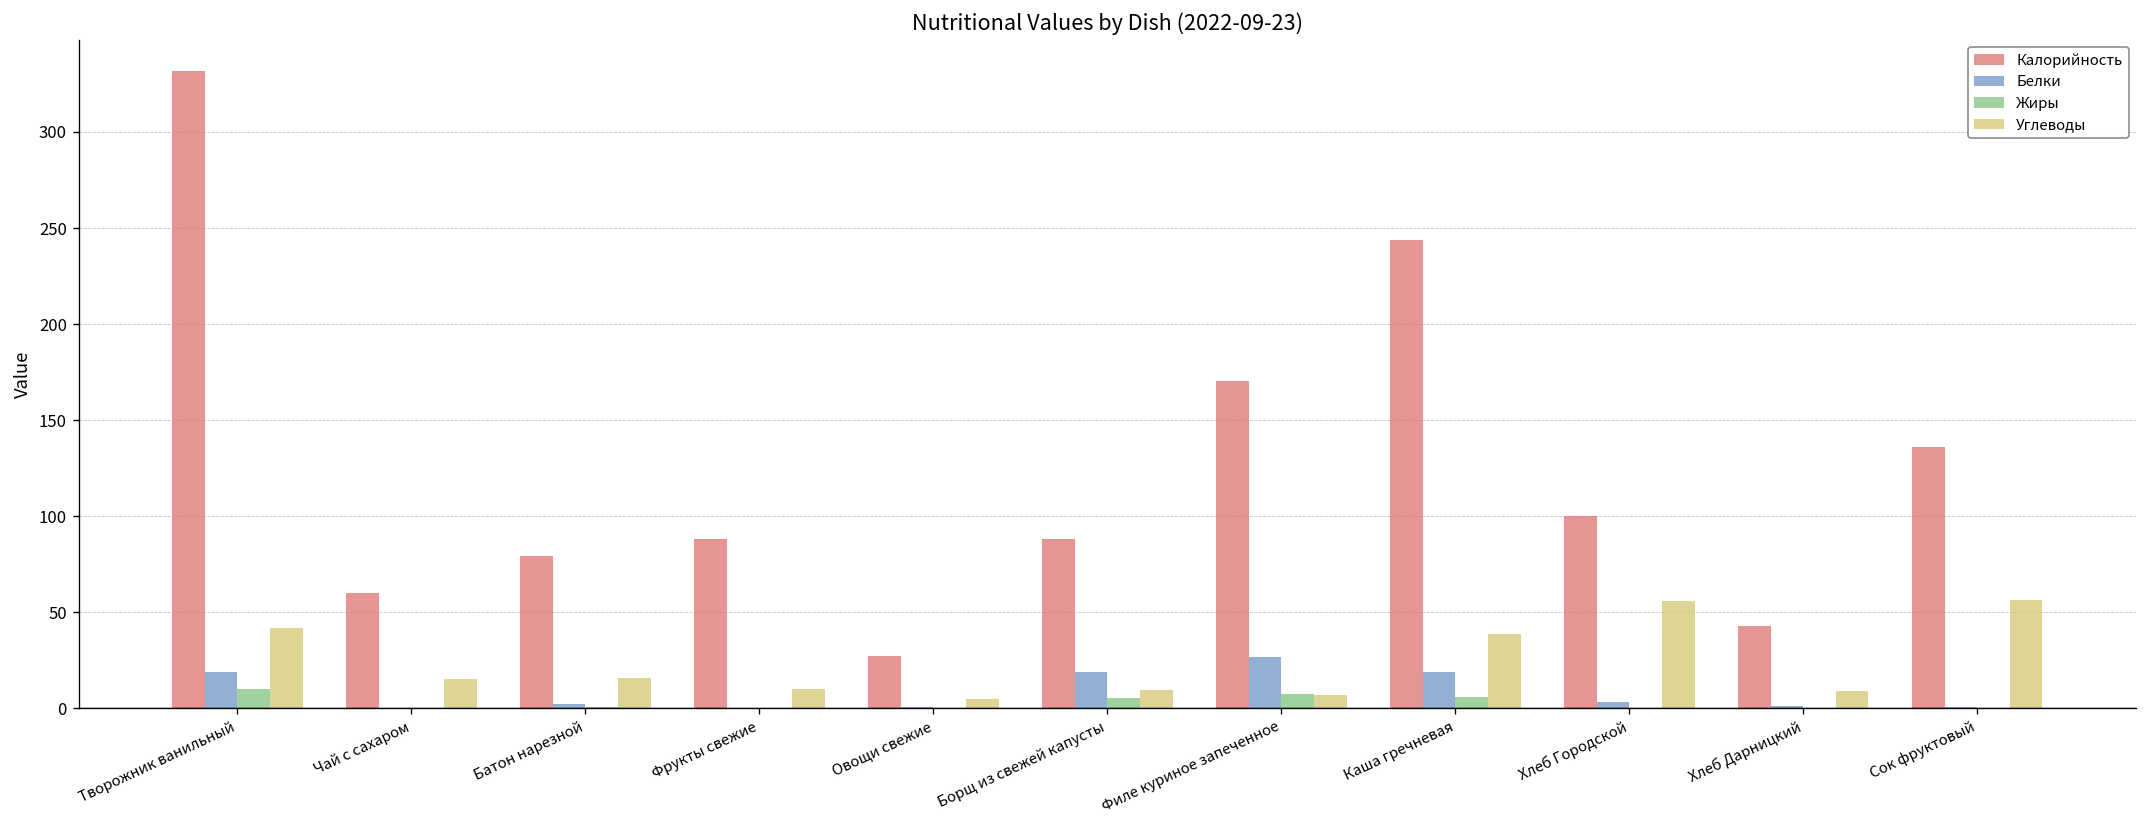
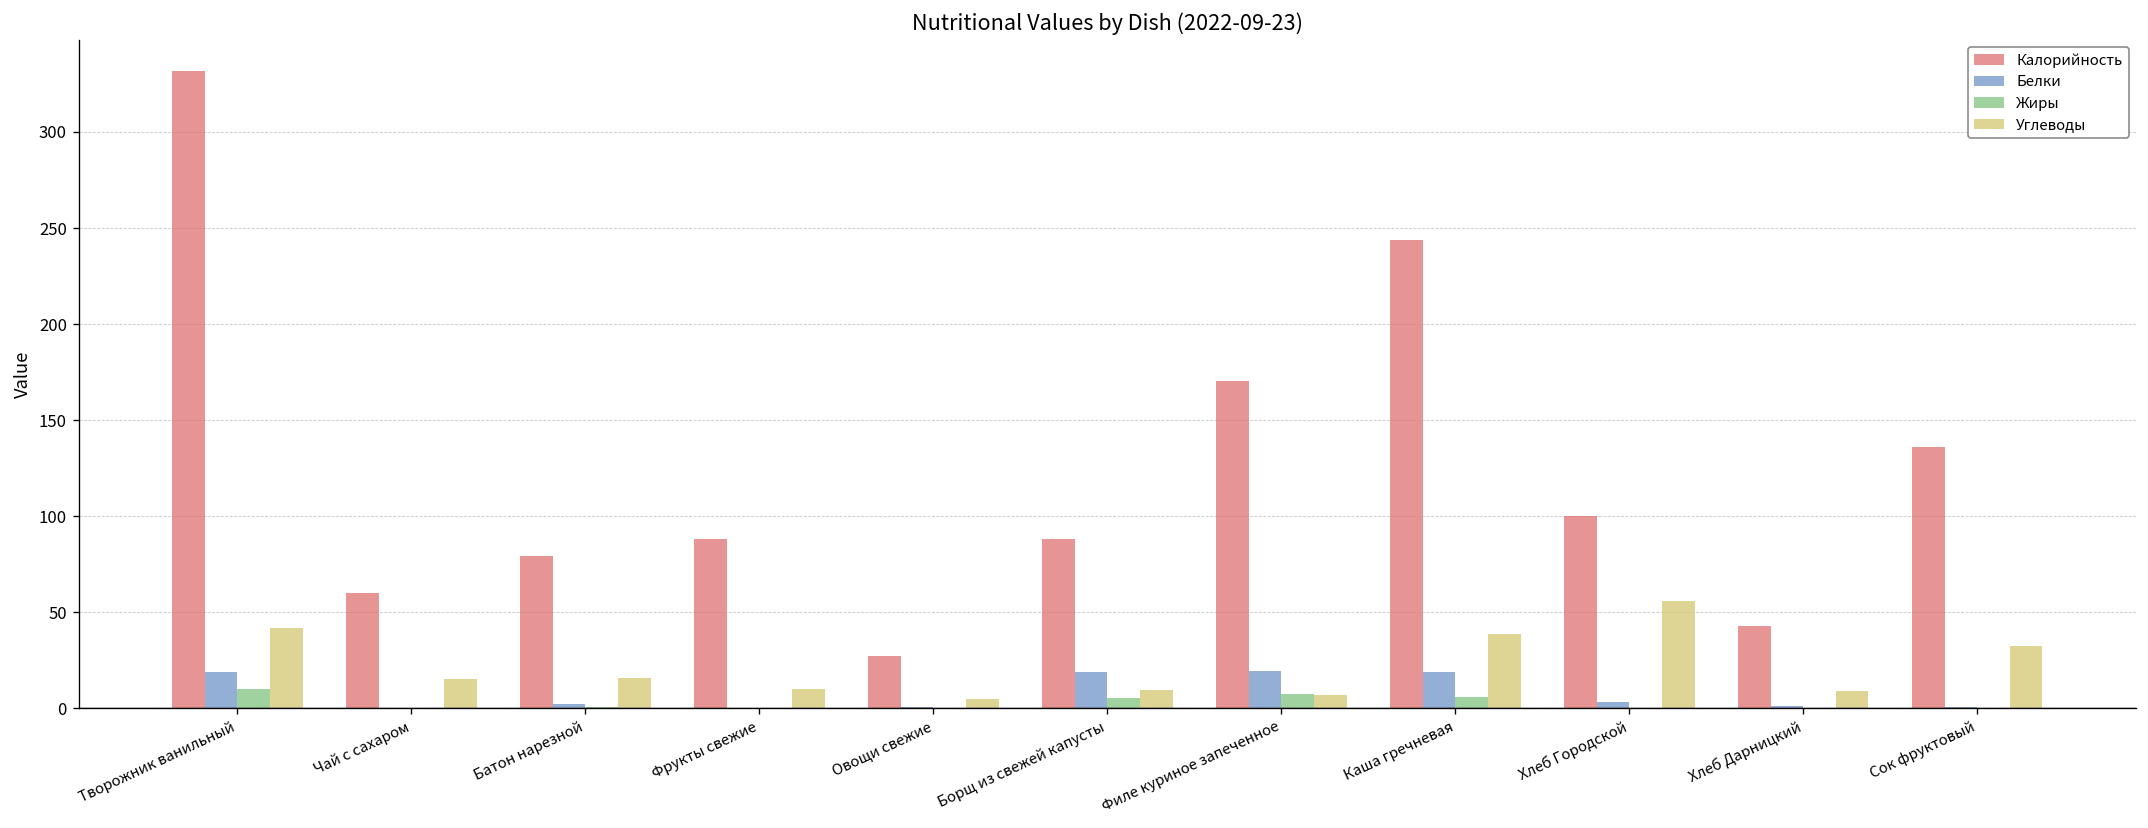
Белки, Филе куриное запеченное: 27 -> 20
Углеводы, Сок фруктовый: 56 -> 33
